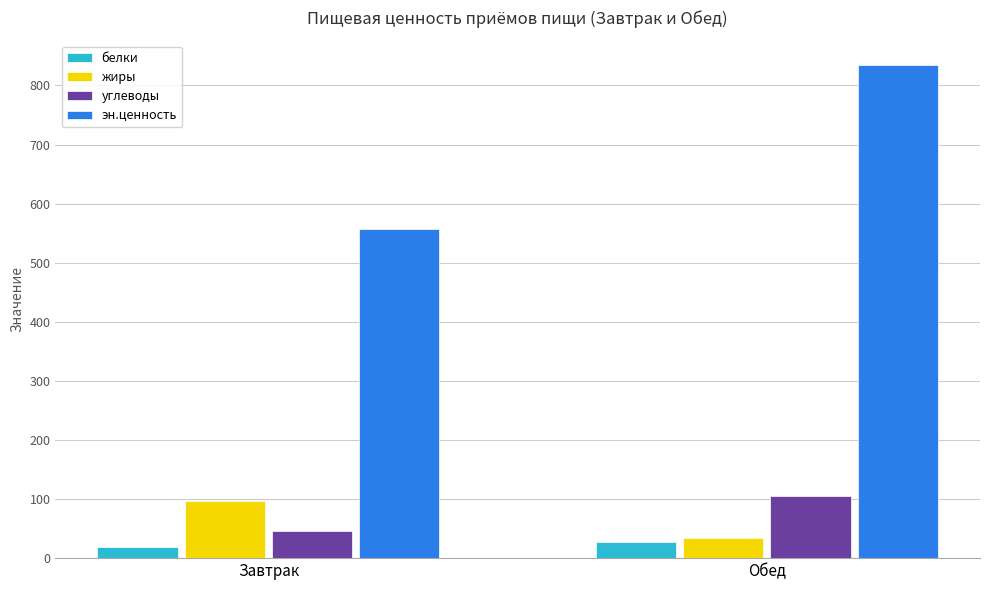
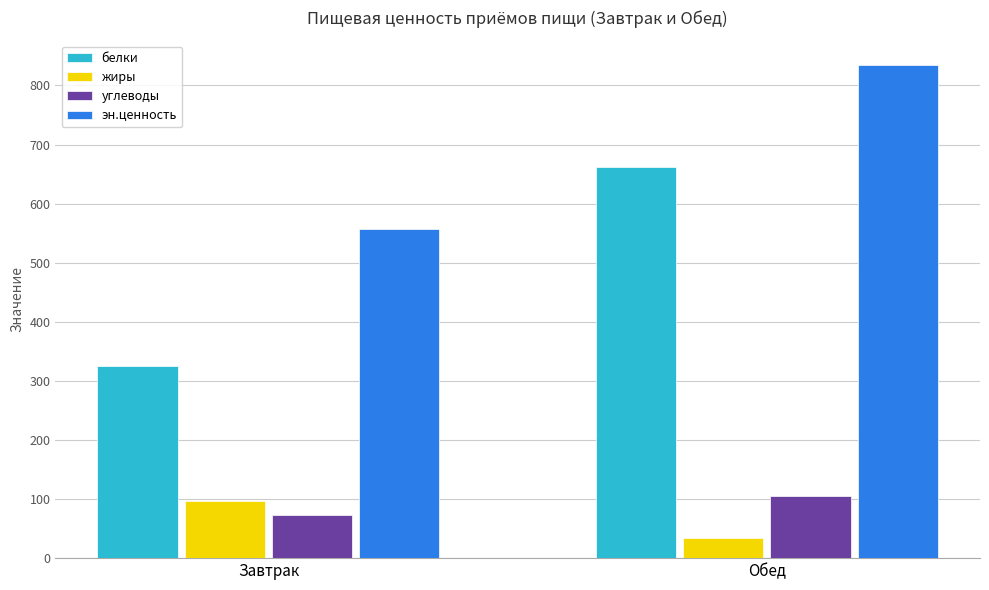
белки, Завтрак: 20 -> 330
углеводы, Завтрак: 50 -> 70
белки, Обед: 30 -> 660
